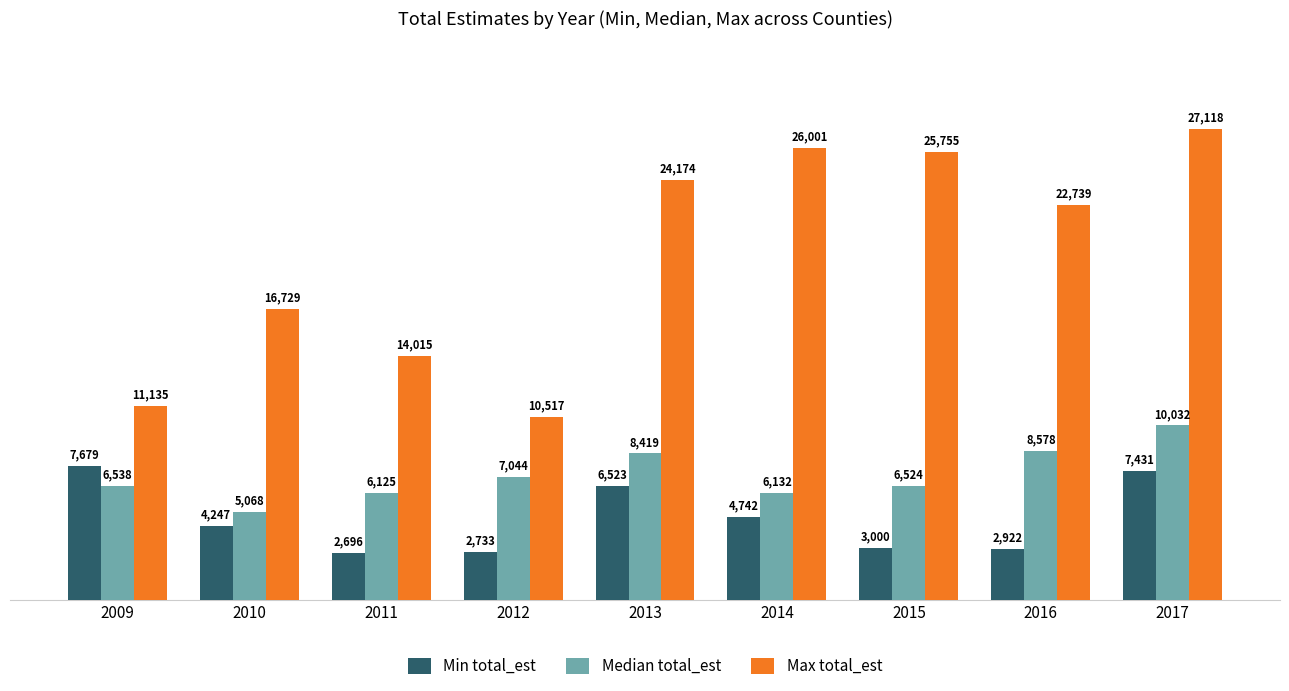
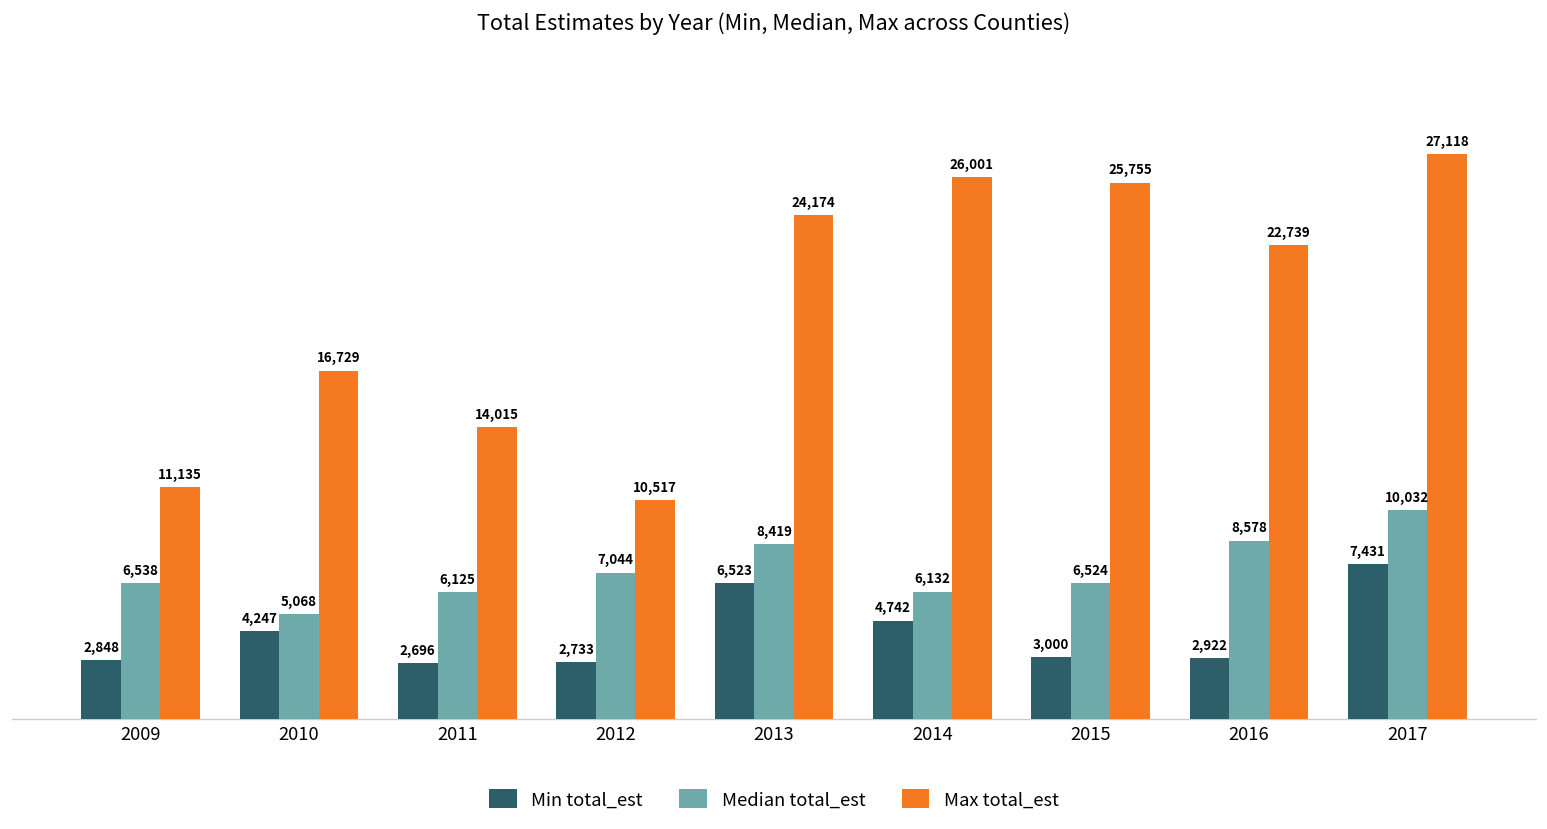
Min total_est, 2009: 7,679 -> 2,848
